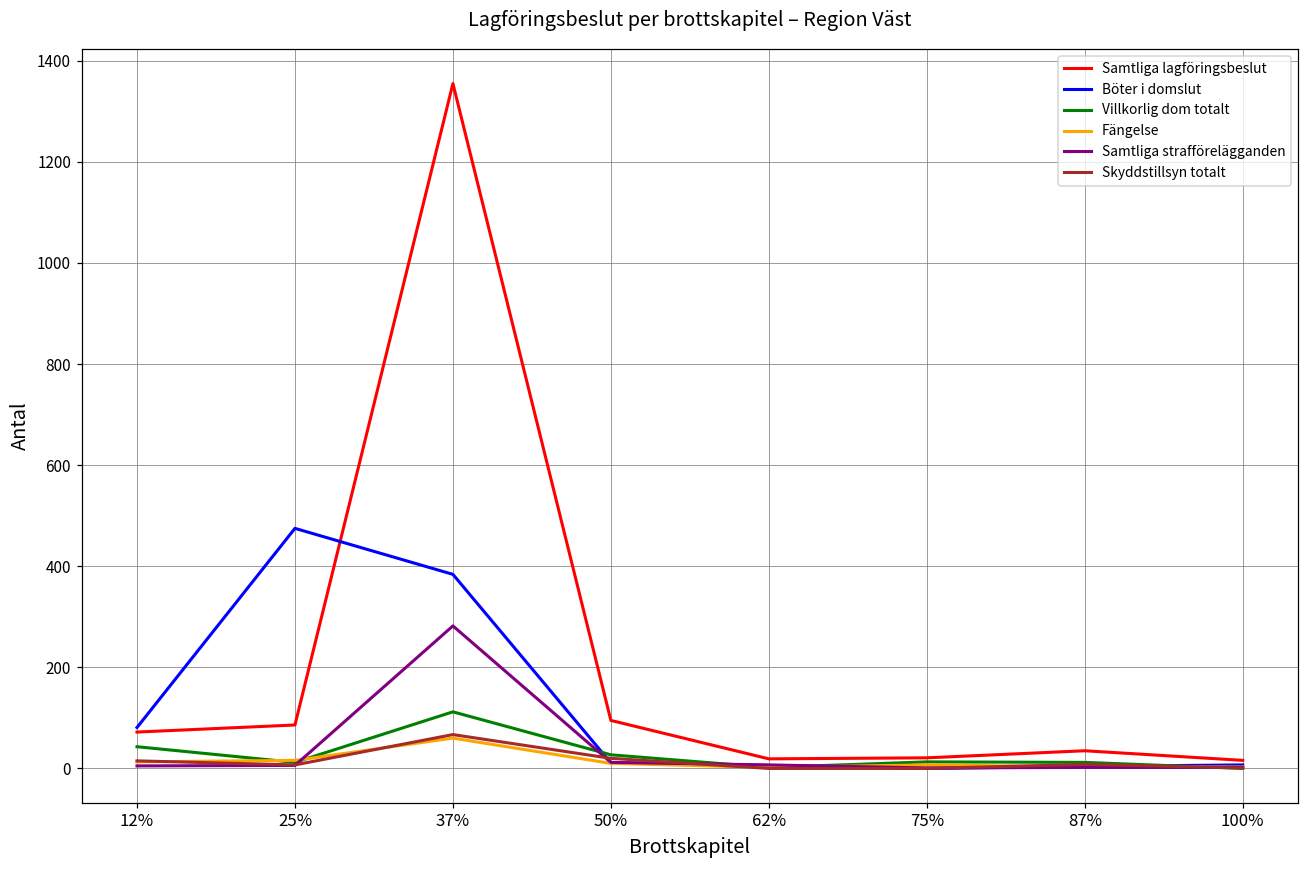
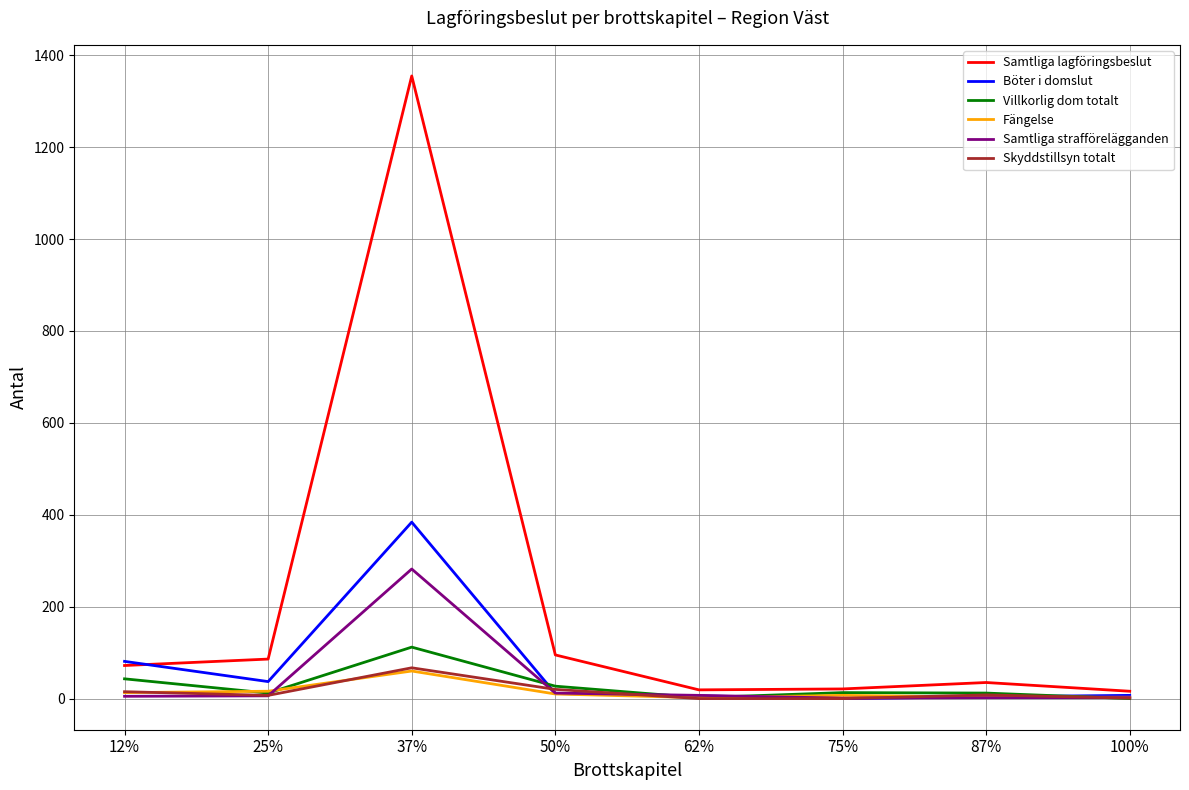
Böter i domslut, 25%: 480 -> 40
